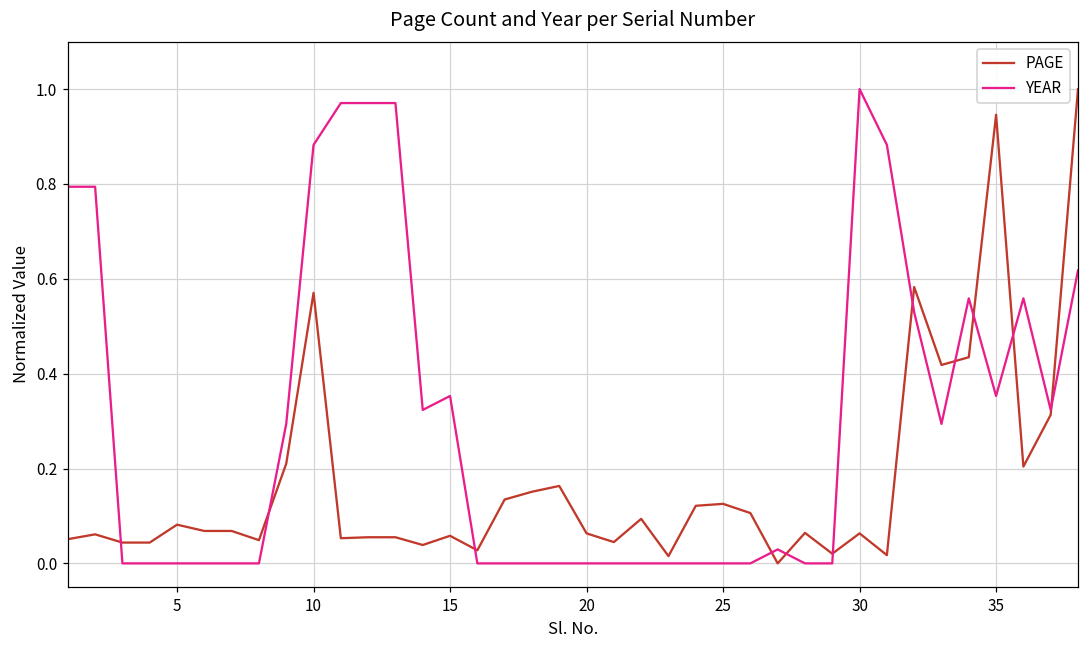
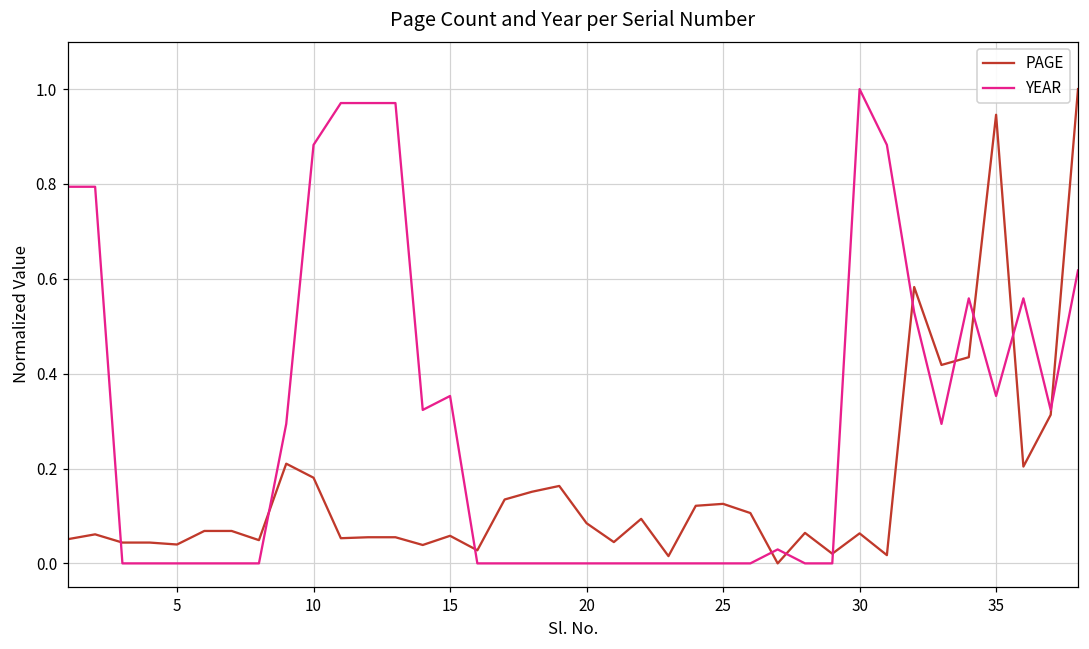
PAGE, 5: 0.08 -> 0.04
PAGE, 10: 0.57 -> 0.18
PAGE, 20: 0.06 -> 0.08
